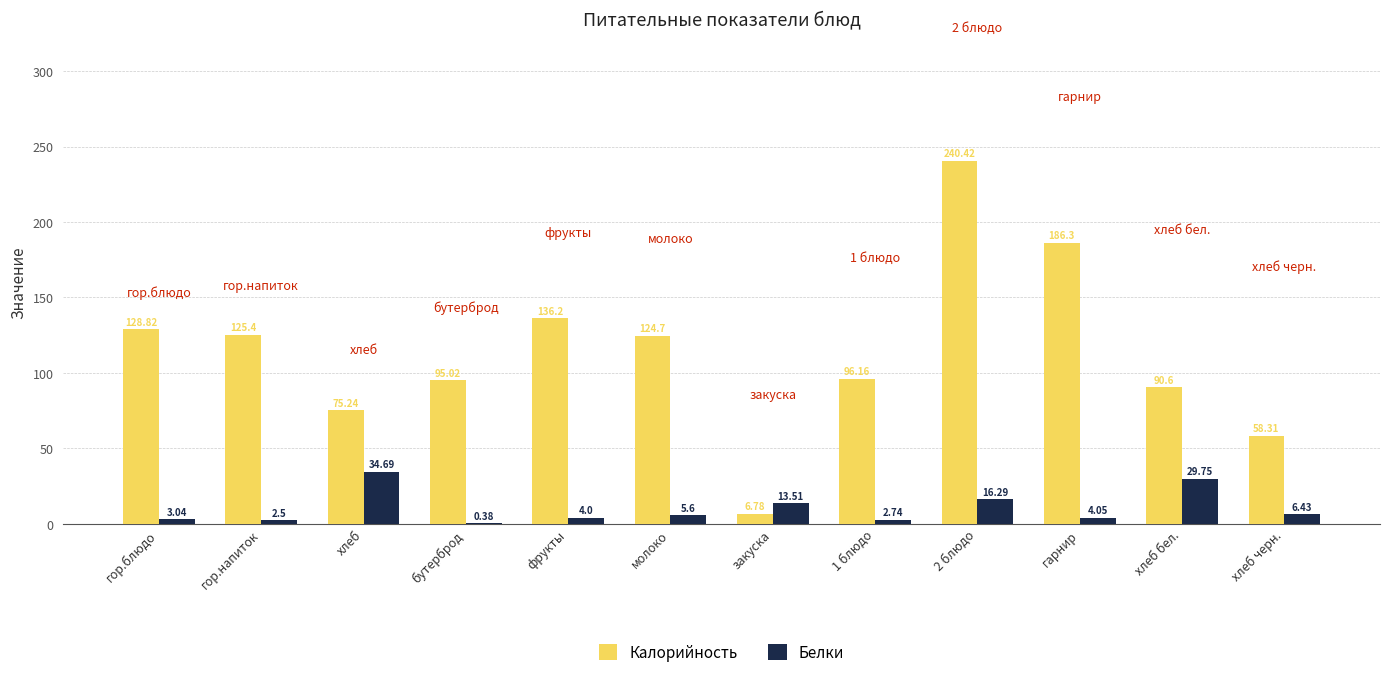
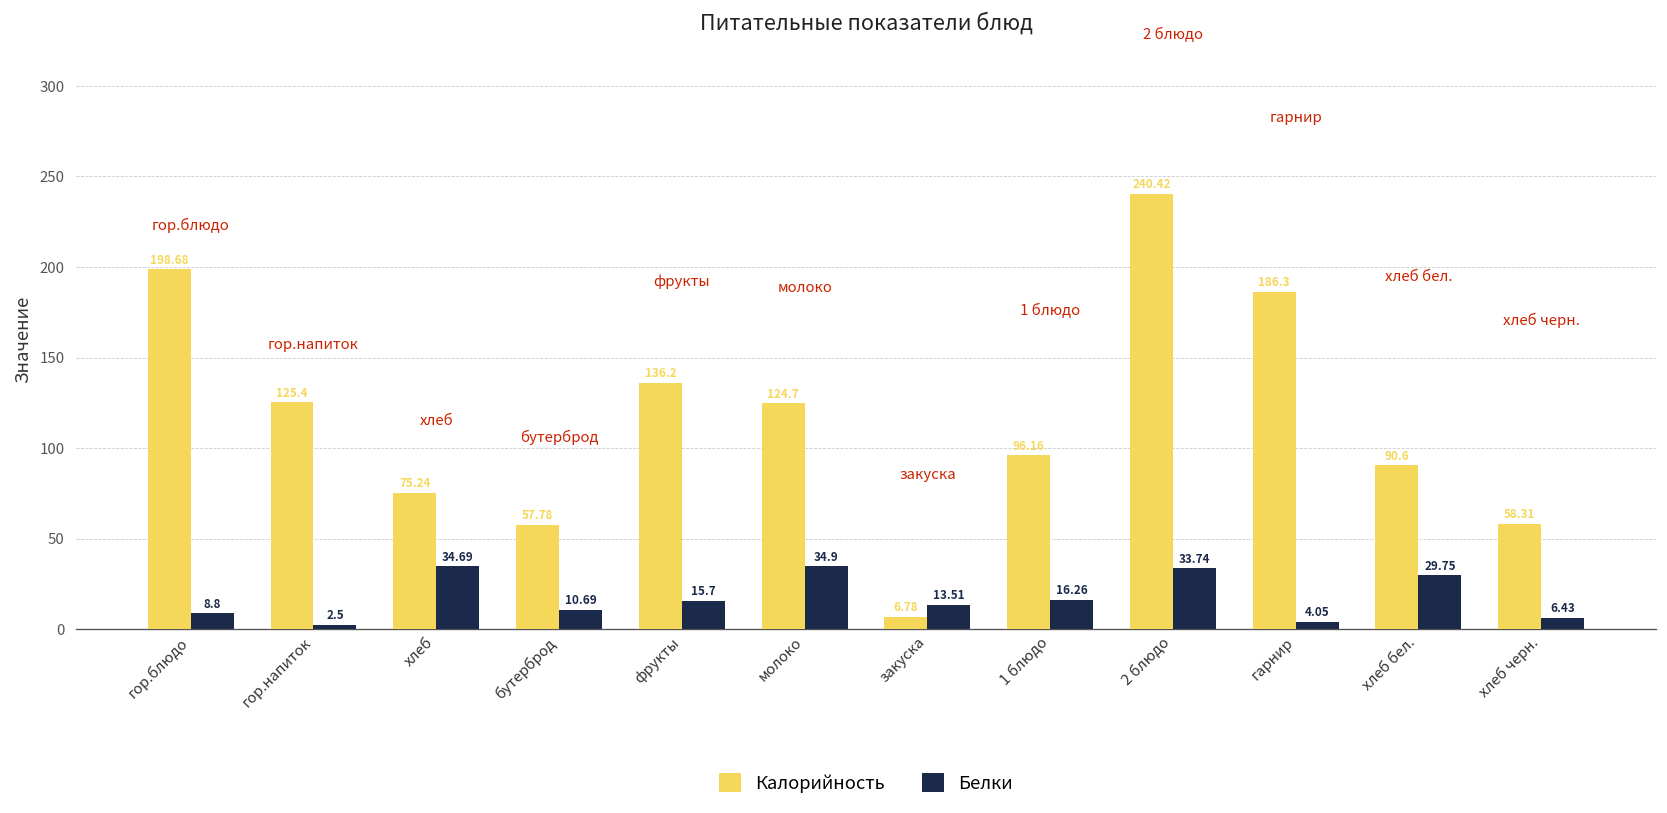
Калорийность, гор.блюдо: 128.82 -> 198.68
Белки, гор.блюдо: 3.04 -> 8.8
Калорийность, бутерброд: 95.02 -> 57.78
Белки, бутерброд: 0.38 -> 10.69
Белки, фрукты: 4.0 -> 15.7
Белки, молоко: 5.6 -> 34.9
Белки, 1 блюдо: 2.74 -> 16.26
Белки, 2 блюдо: 16.29 -> 33.74
